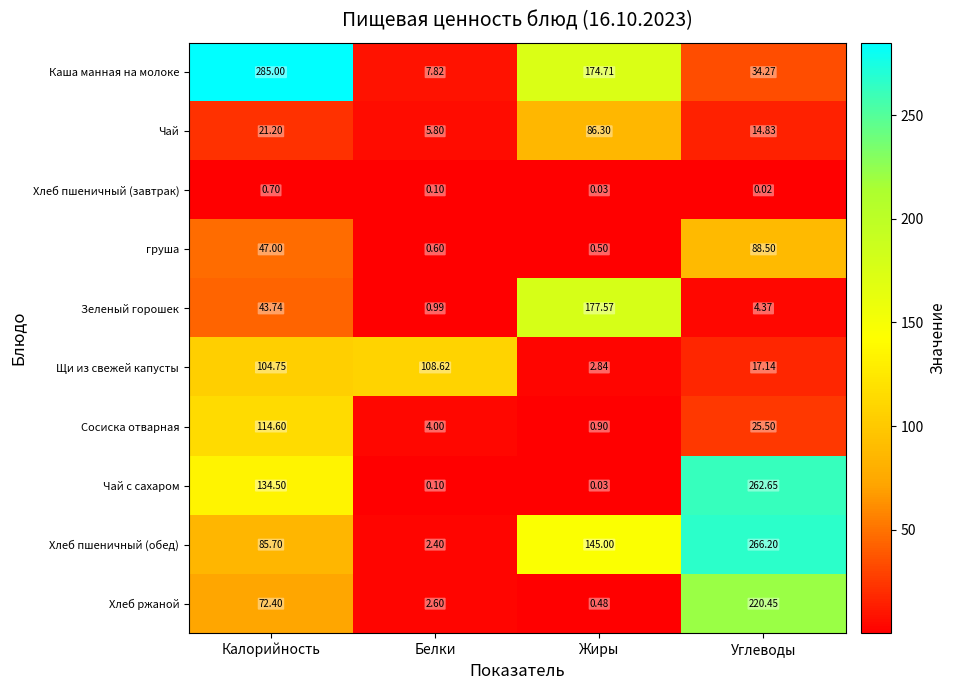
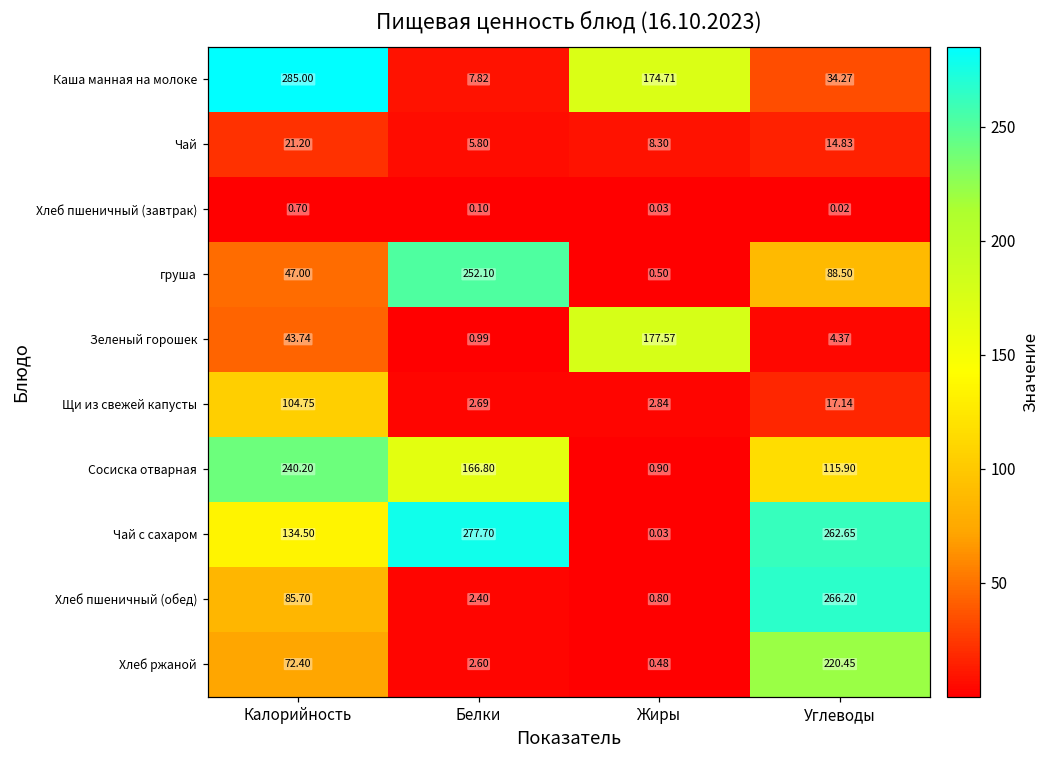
Чай, Жиры: 86.30 -> 8.30
груша, Белки: 0.60 -> 252.10
Щи из свежей капусты, Белки: 108.62 -> 2.69
Сосиска отварная, Калорийность: 114.60 -> 240.20
Сосиска отварная, Белки: 4.00 -> 166.80
Сосиска отварная, Углеводы: 25.50 -> 115.90
Чай с сахаром, Белки: 0.10 -> 277.70
Хлеб пшеничный (обед), Жиры: 145.00 -> 0.80
